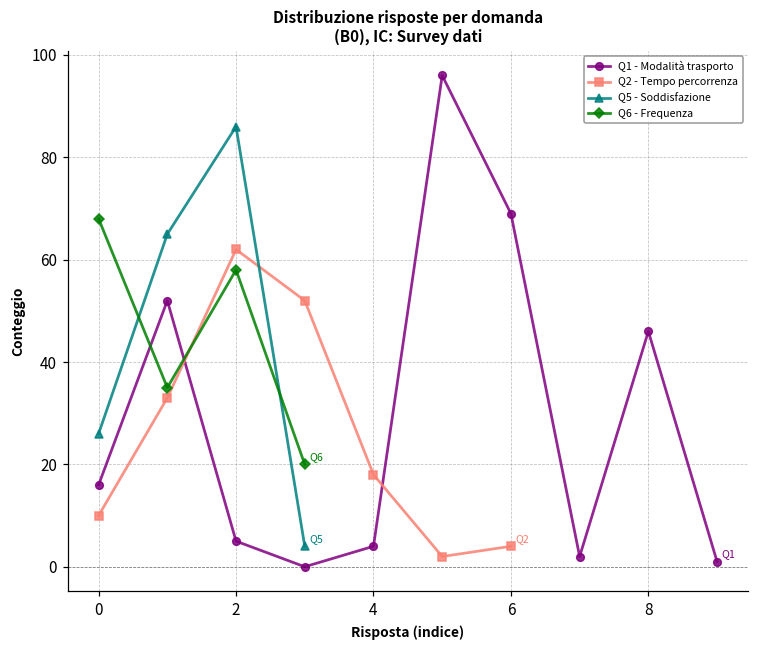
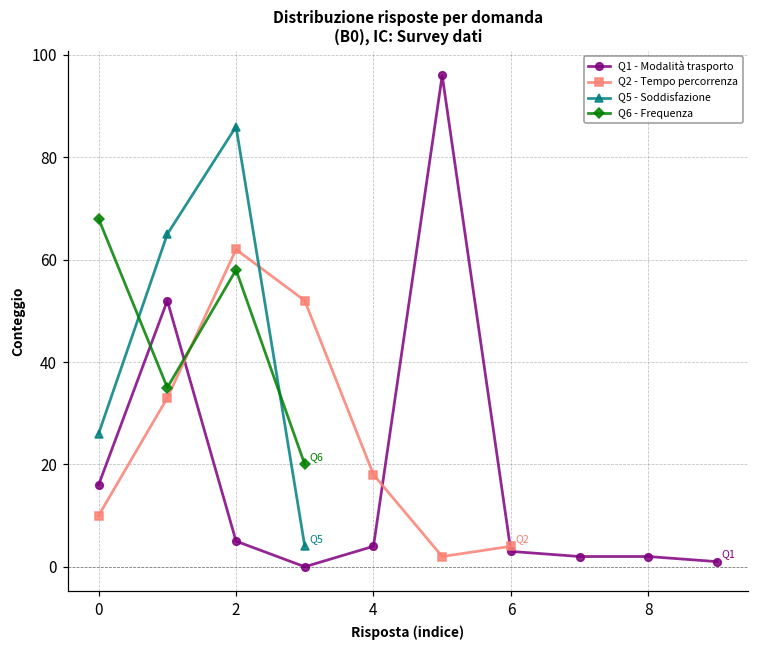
Q1 - Modalità trasporto, 6: 69 -> 3
Q1 - Modalità trasporto, 8: 46 -> 2
